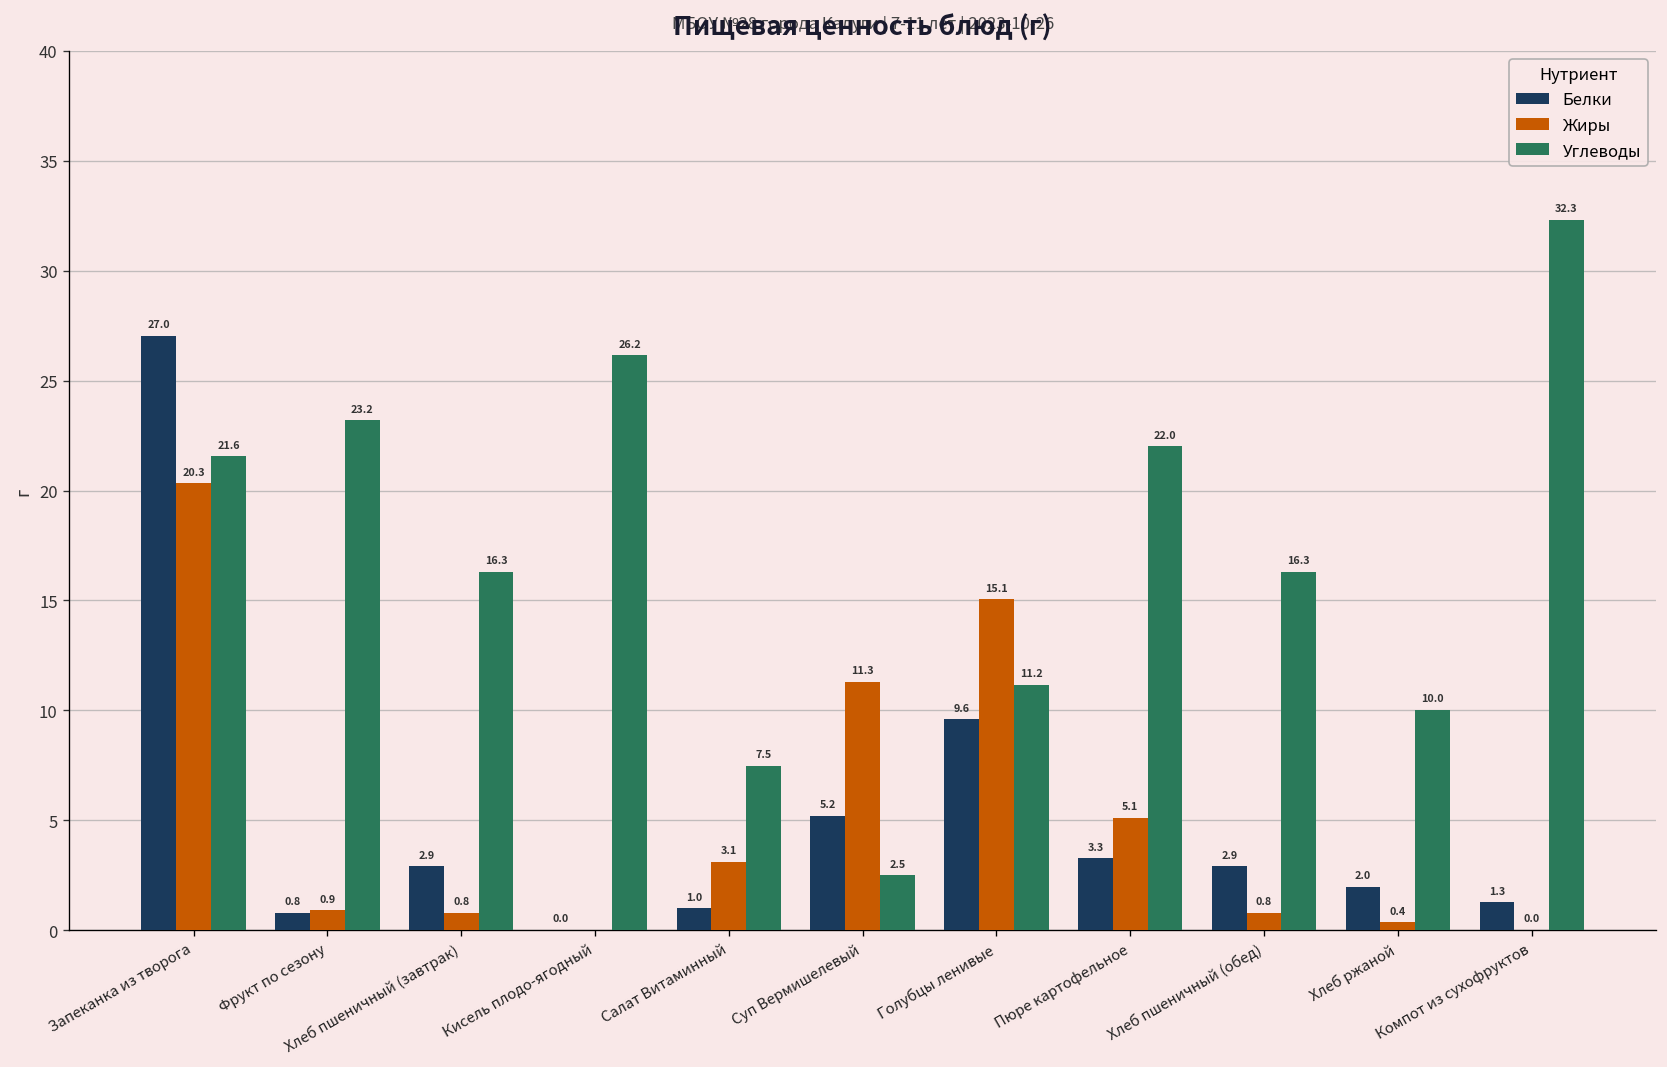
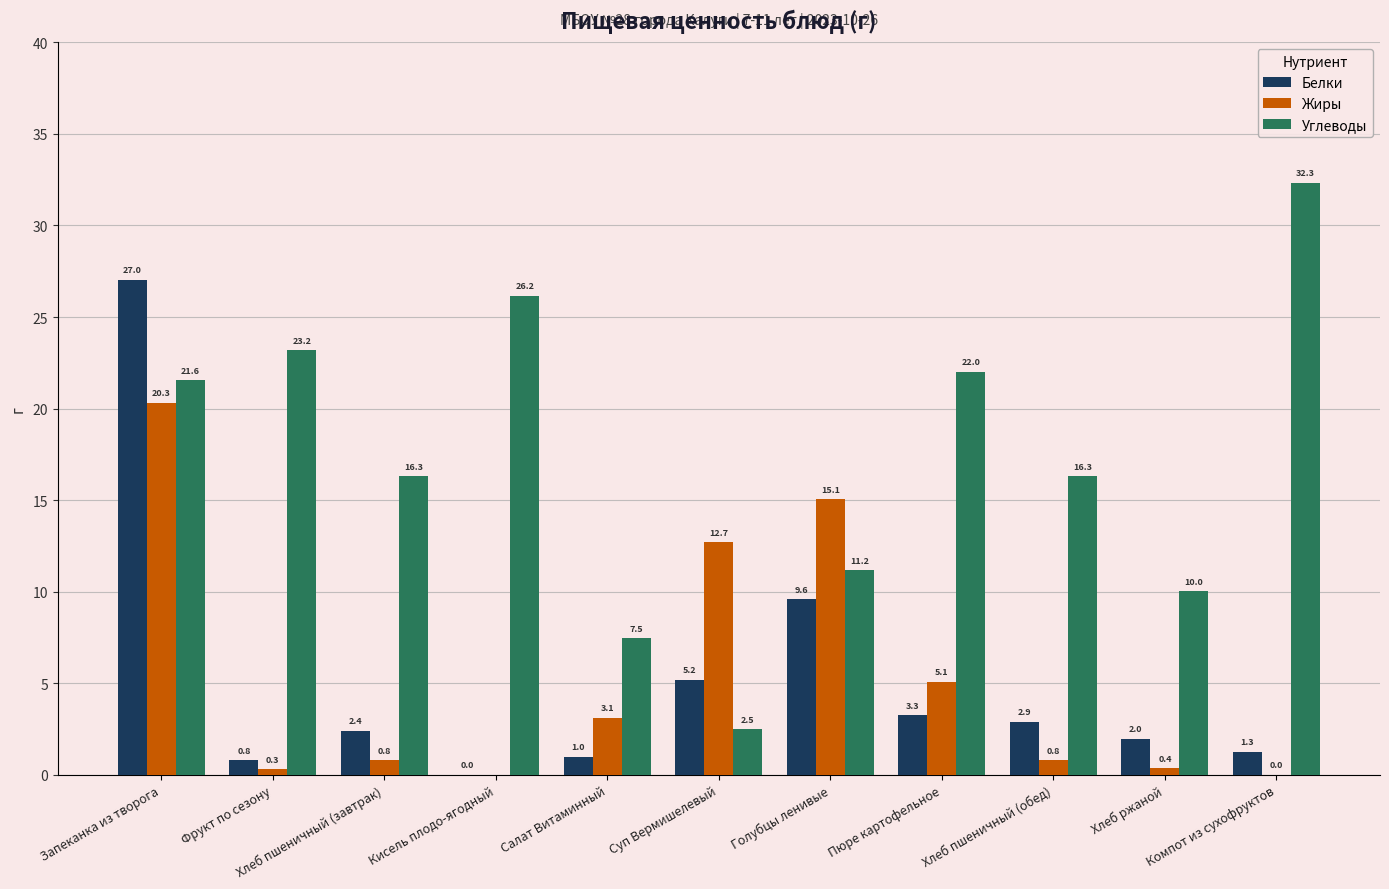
Жиры, Фрукт по сезону: 0.9 -> 0.3
Белки, Хлеб пшеничный (завтрак): 2.9 -> 2.4
Жиры, Суп Вермишелевый: 11.3 -> 12.7
